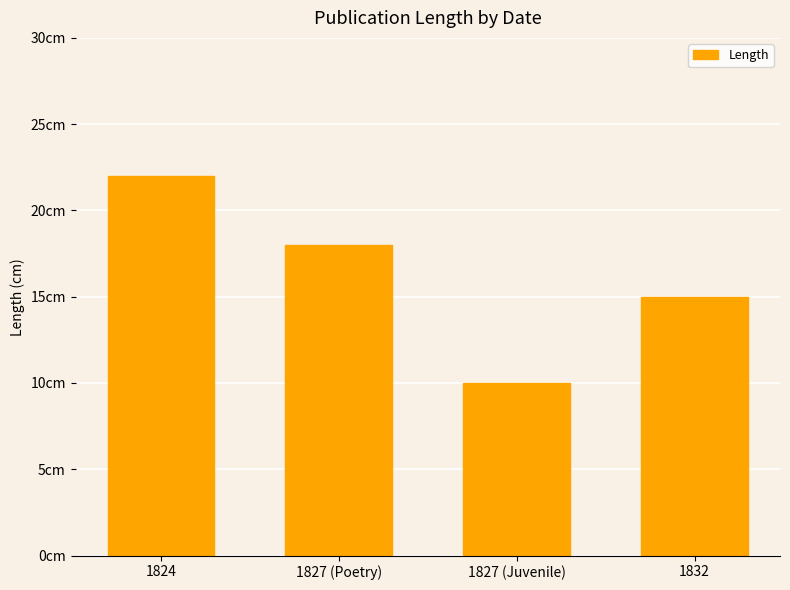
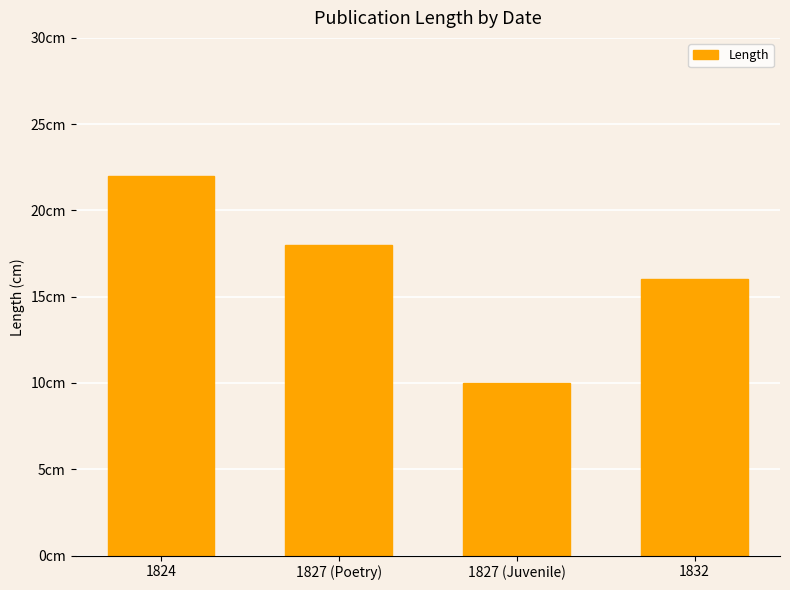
1832: 15cm -> 16cm
